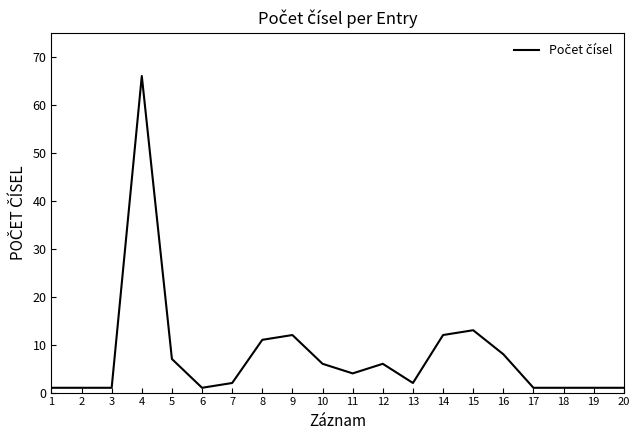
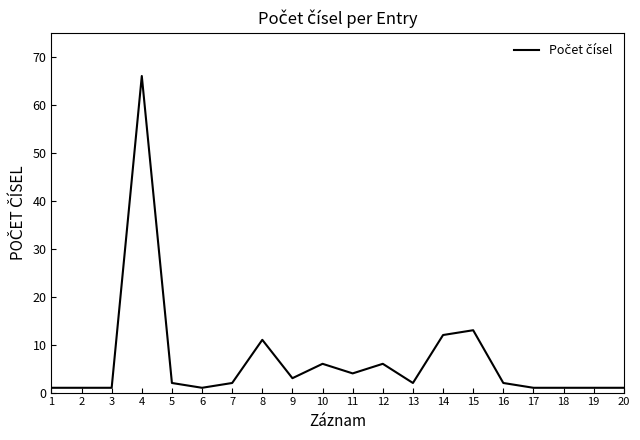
5: 7 -> 2
9: 12 -> 3
16: 8 -> 2
